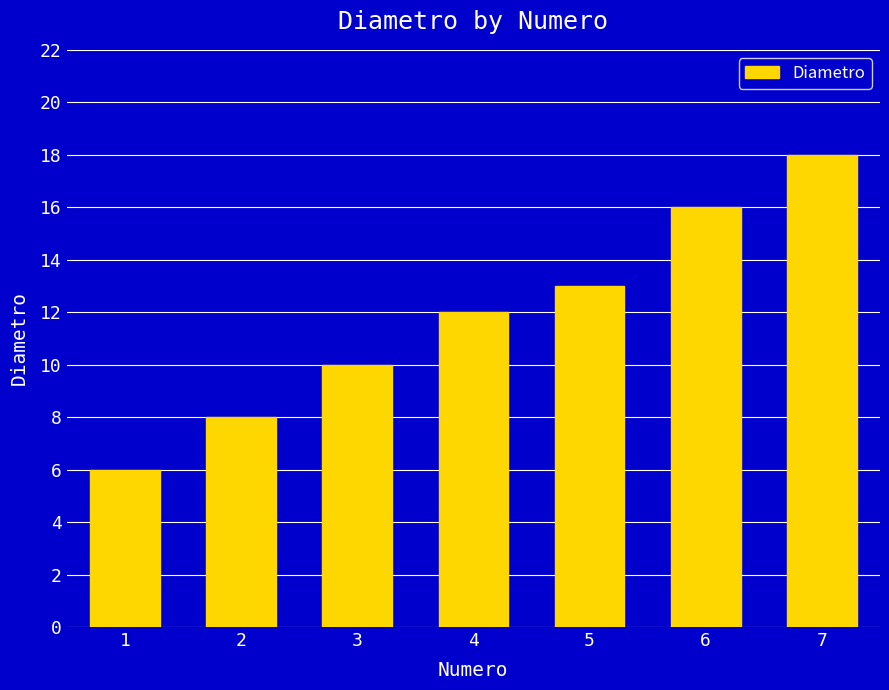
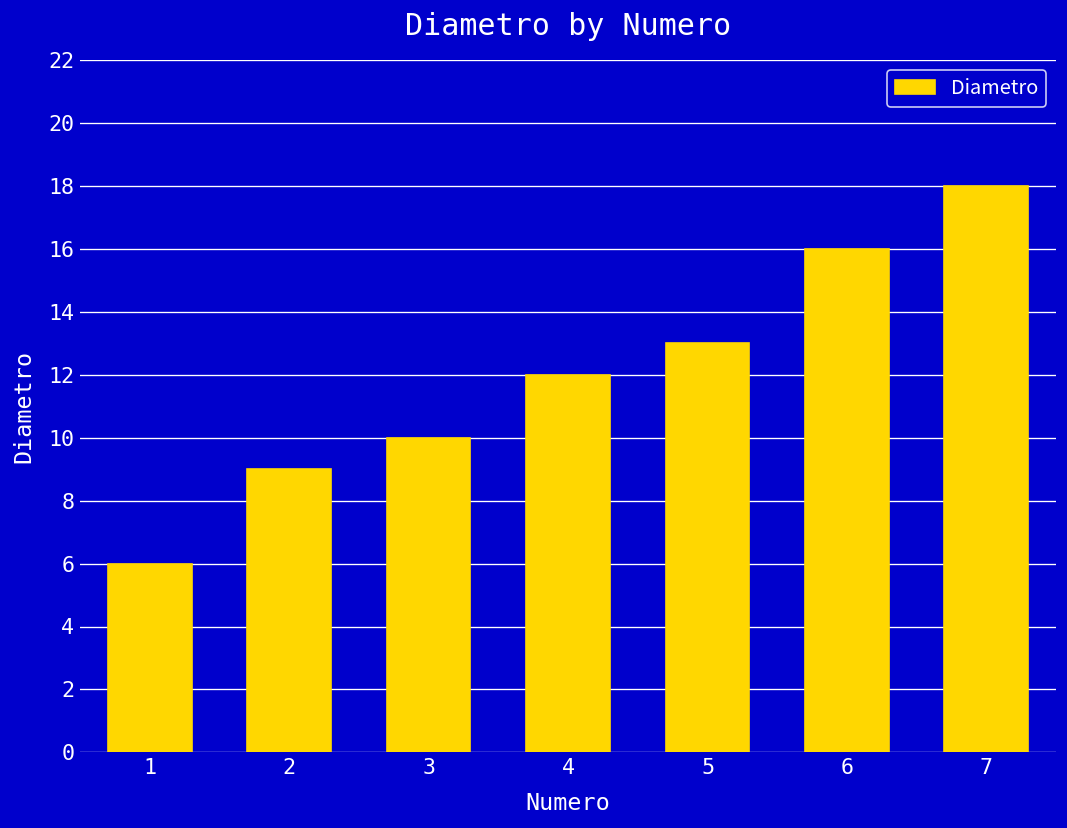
2: 8 -> 9
